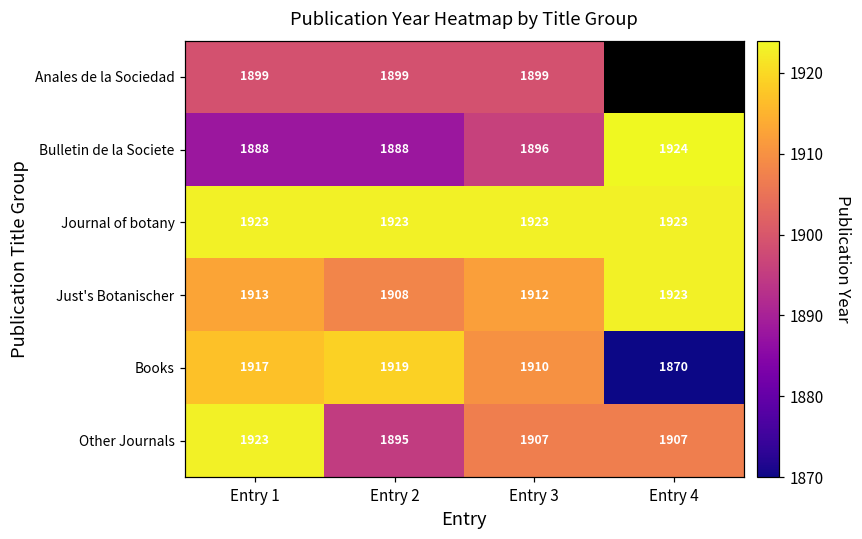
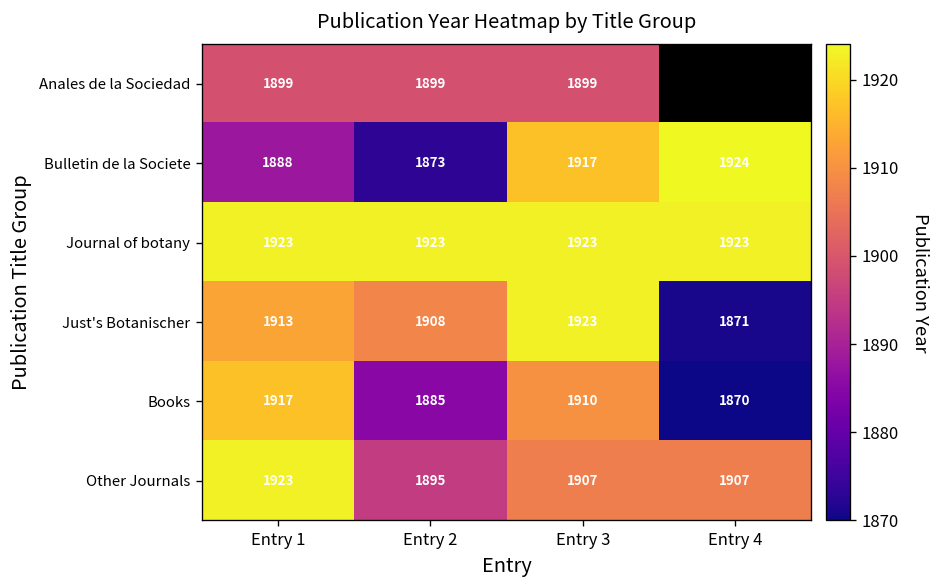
Bulletin de la Societe, Entry 2: 1888 -> 1873
Bulletin de la Societe, Entry 3: 1896 -> 1917
Just's Botanischer, Entry 3: 1912 -> 1923
Just's Botanischer, Entry 4: 1923 -> 1871
Books, Entry 2: 1919 -> 1885
